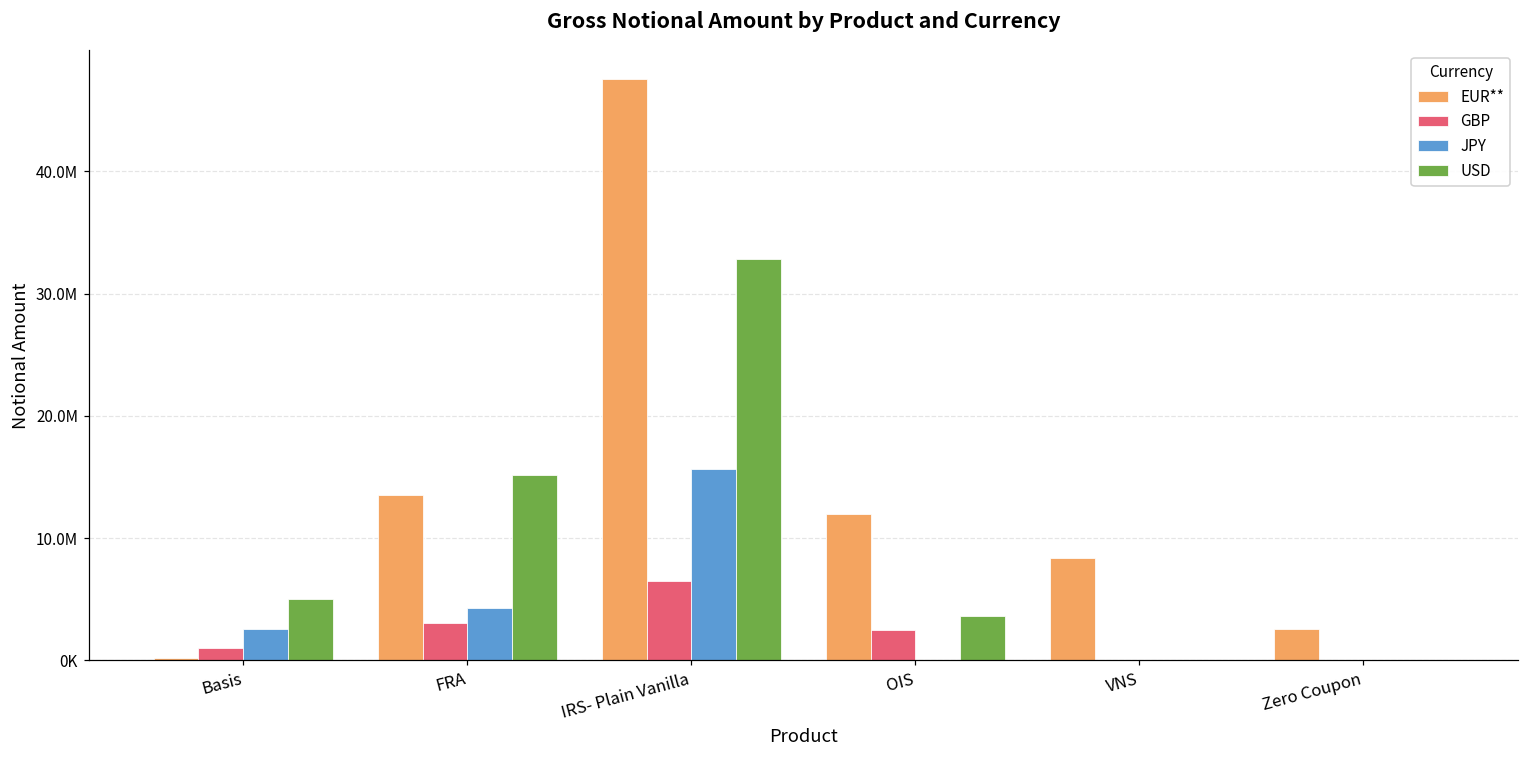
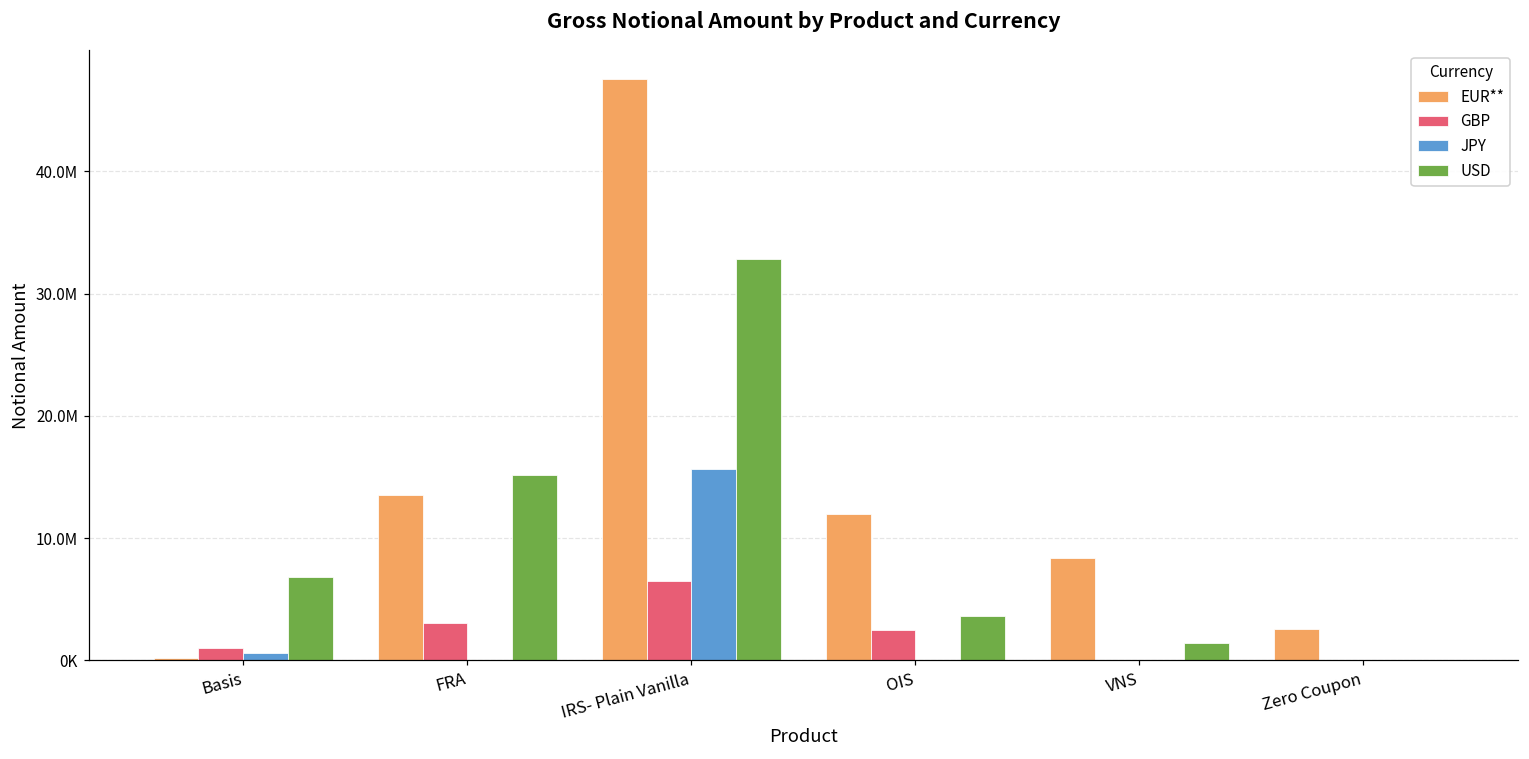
JPY, Basis: 2500000 -> 600000
USD, Basis: 5000000 -> 6800000
JPY, FRA: 4300000 -> 0
USD, VNS: 0 -> 1400000
